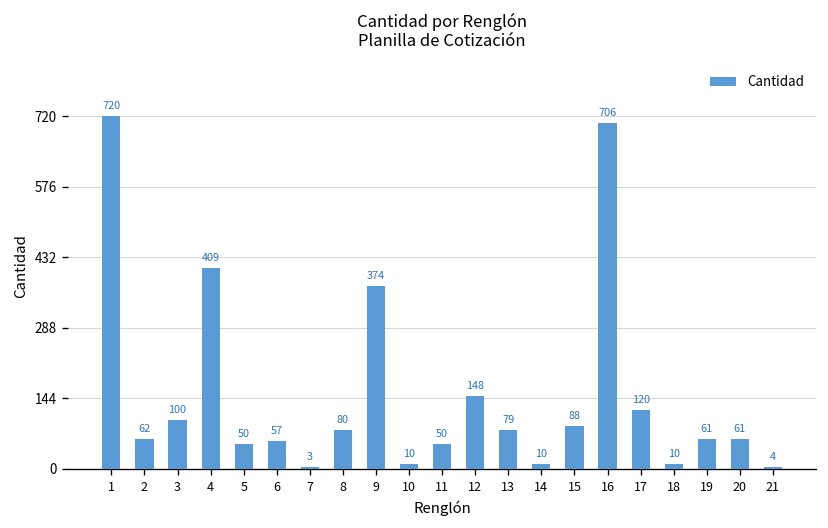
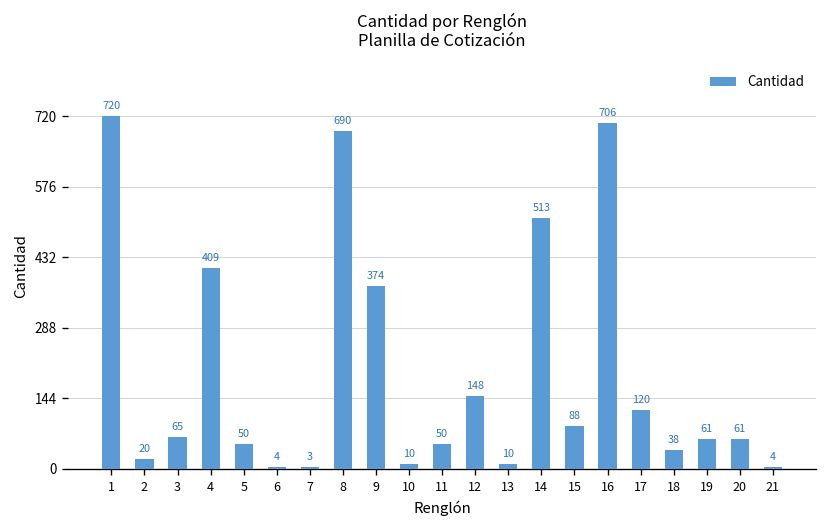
2: 62 -> 20
3: 100 -> 65
6: 57 -> 4
8: 80 -> 690
13: 79 -> 10
14: 10 -> 513
18: 10 -> 38
